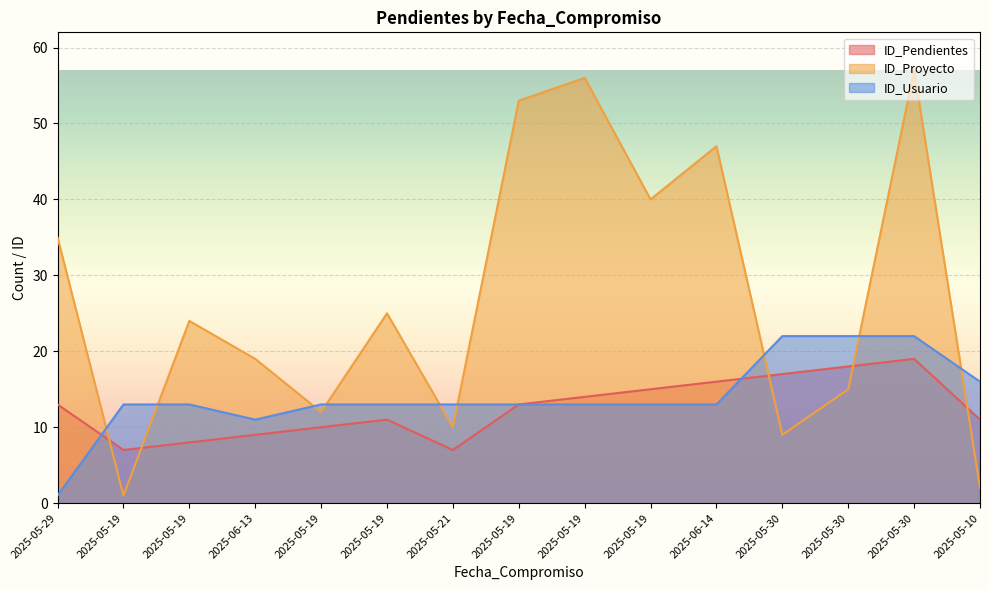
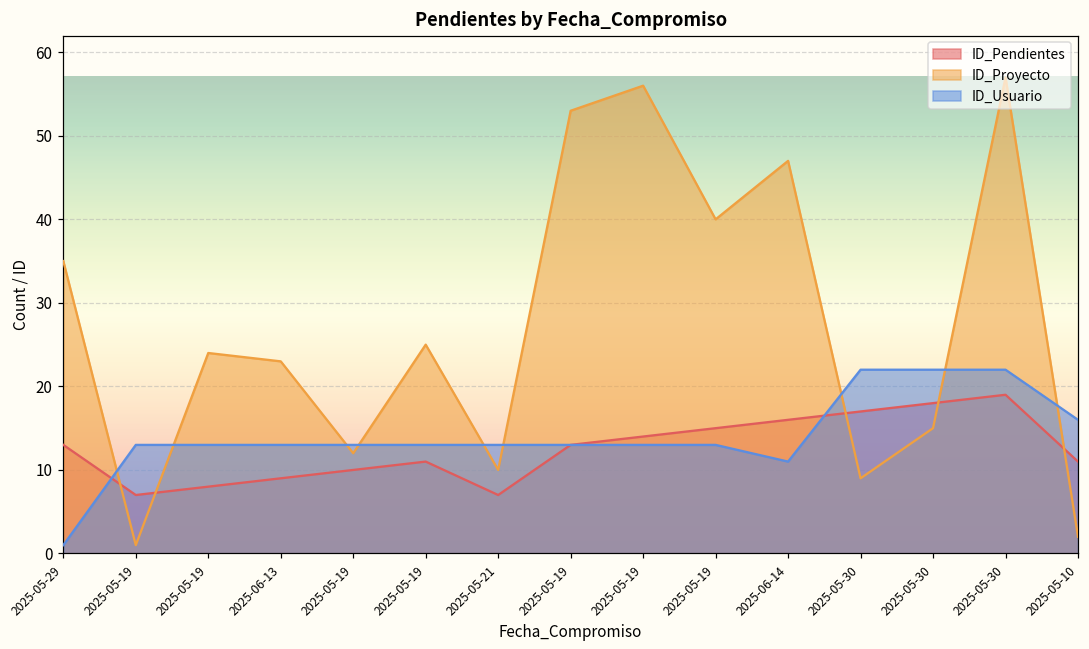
ID_Proyecto, 2025-06-13: 19 -> 23
ID_Usuario, 2025-06-13: 11 -> 13
ID_Usuario, 2025-06-14: 13 -> 11
